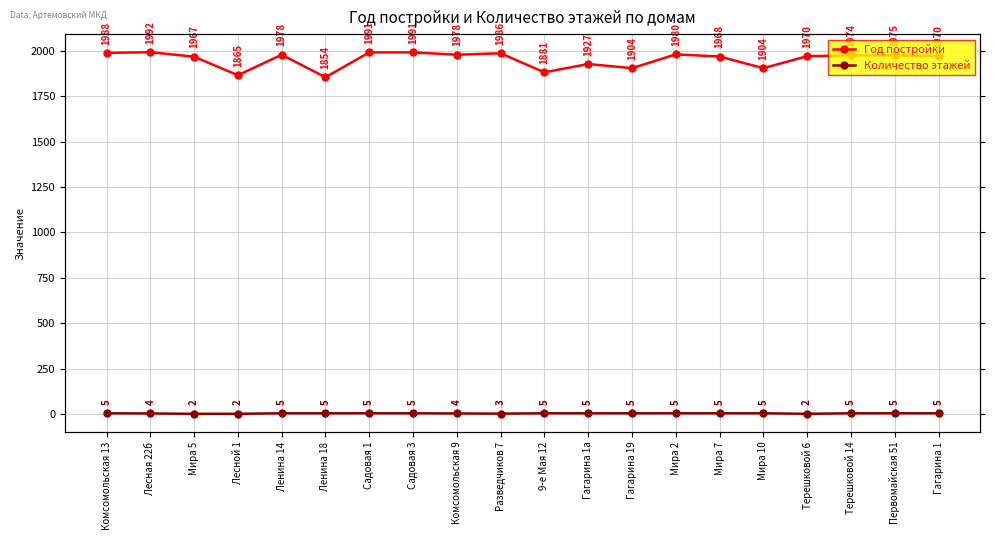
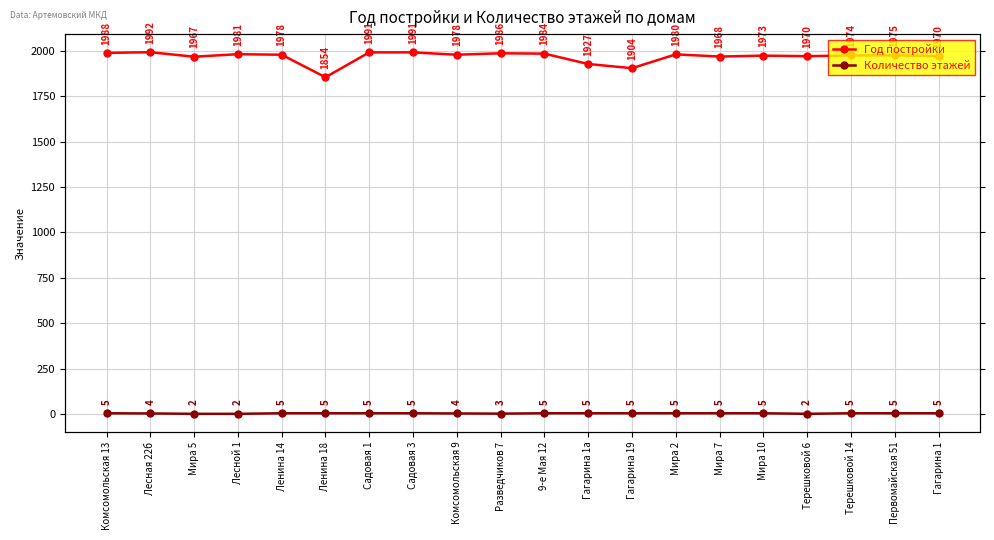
Год постройки, Лесной 1: 1865 -> 1981
Год постройки, 9-е Мая 12: 1881 -> 1984
Год постройки, Мира 10: 1904 -> 1973
